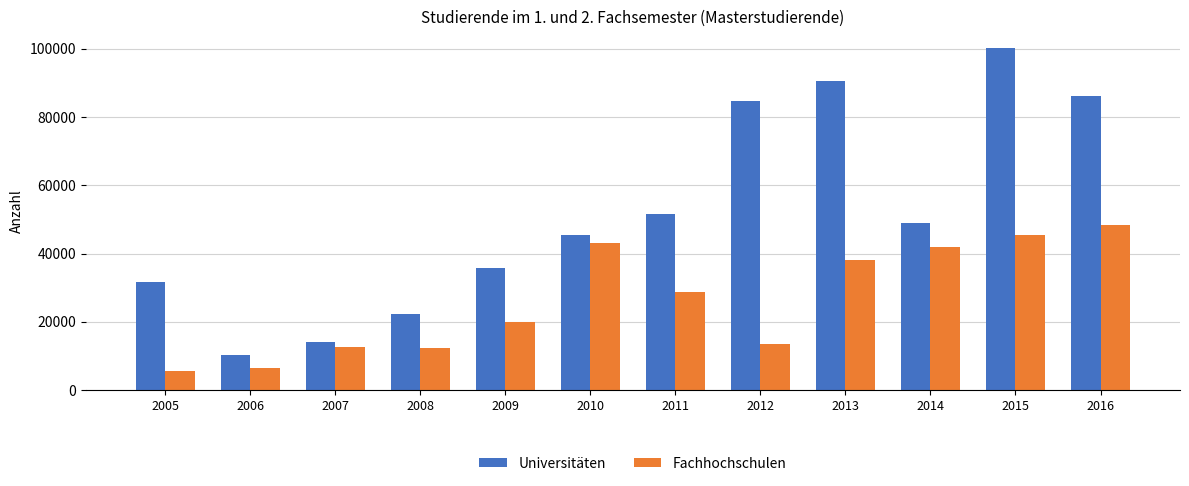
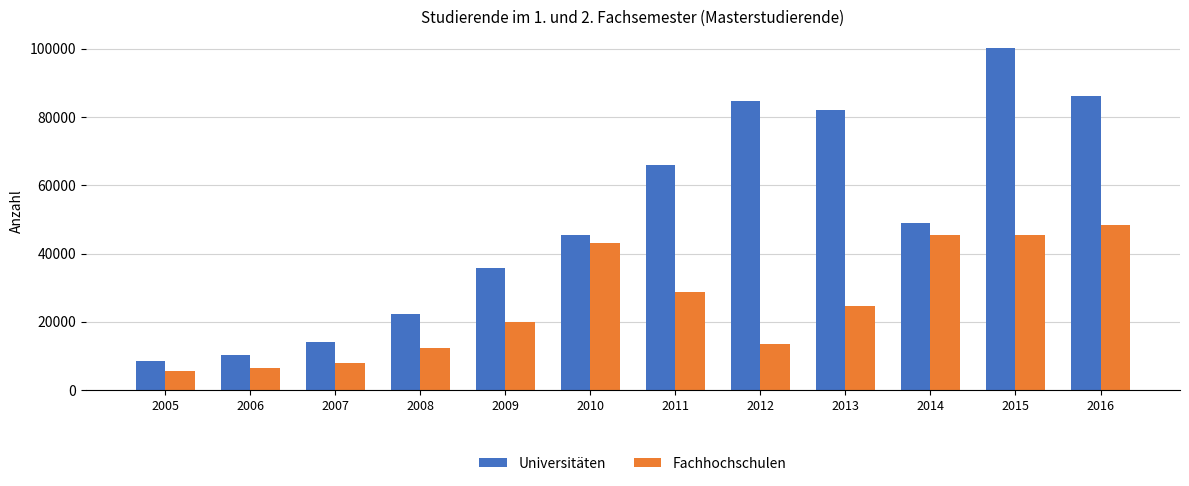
Universitäten, 2005: 32000 -> 8000
Fachhochschulen, 2007: 13000 -> 8000
Universitäten, 2011: 52000 -> 66000
Universitäten, 2013: 90000 -> 82000
Fachhochschulen, 2013: 38000 -> 25000
Fachhochschulen, 2014: 42000 -> 45000
